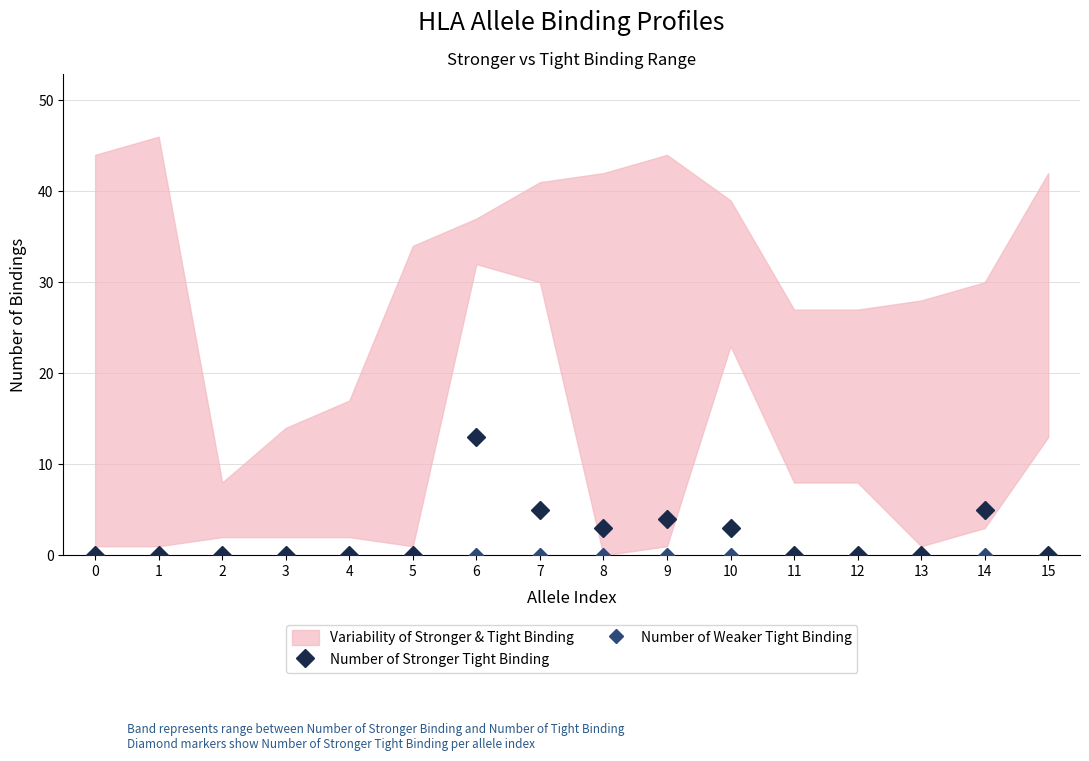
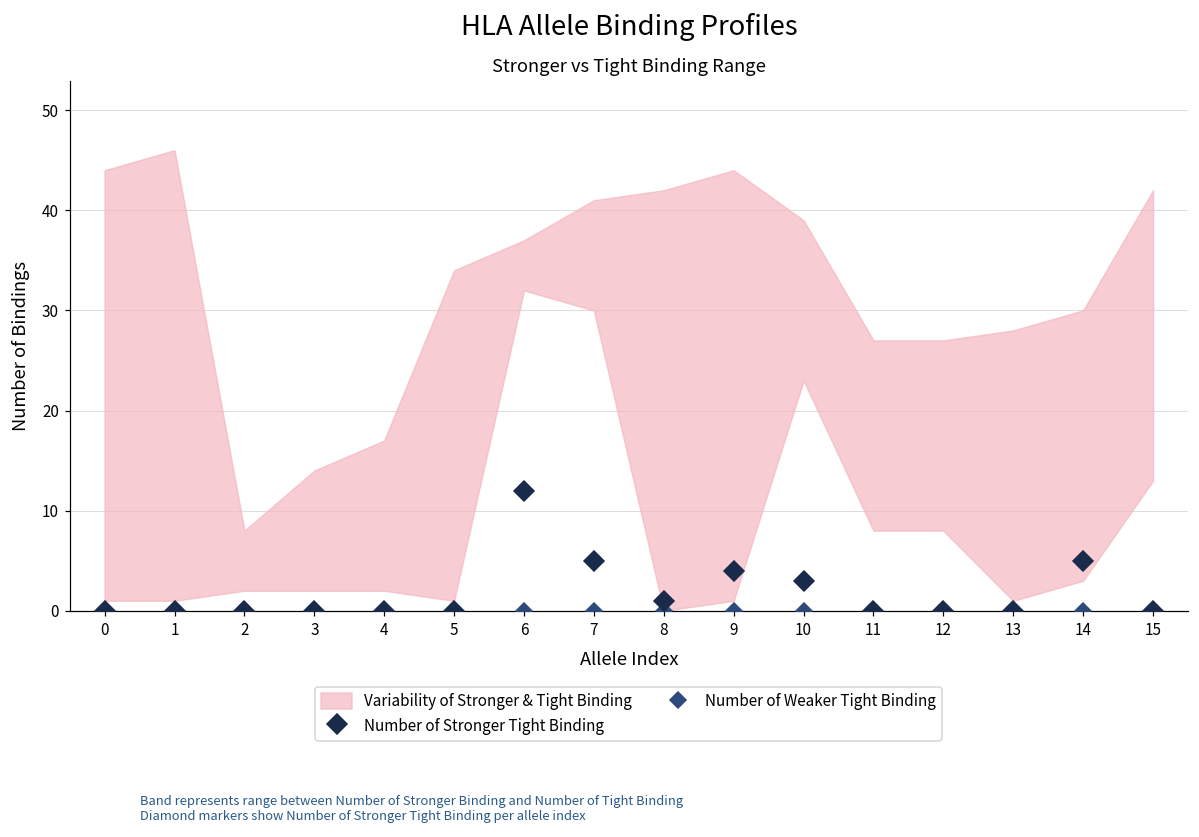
Number of Stronger Tight Binding, 6: 13 -> 12
Number of Stronger Tight Binding, 8: 3 -> 1
